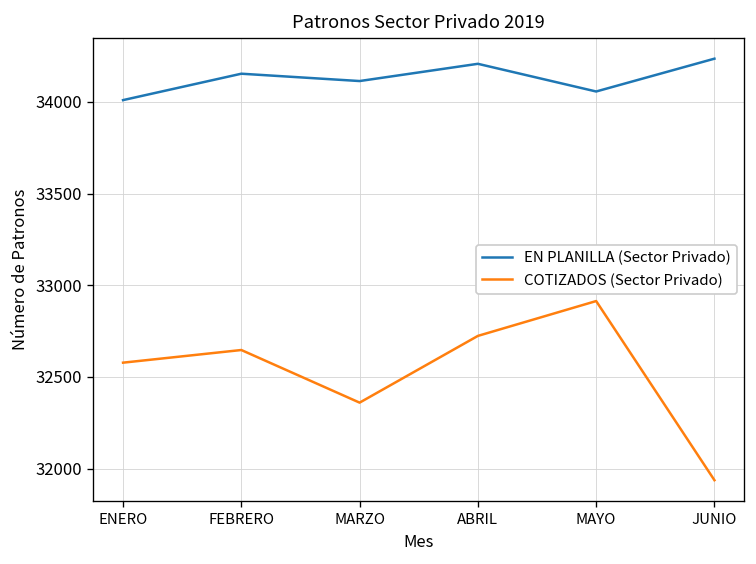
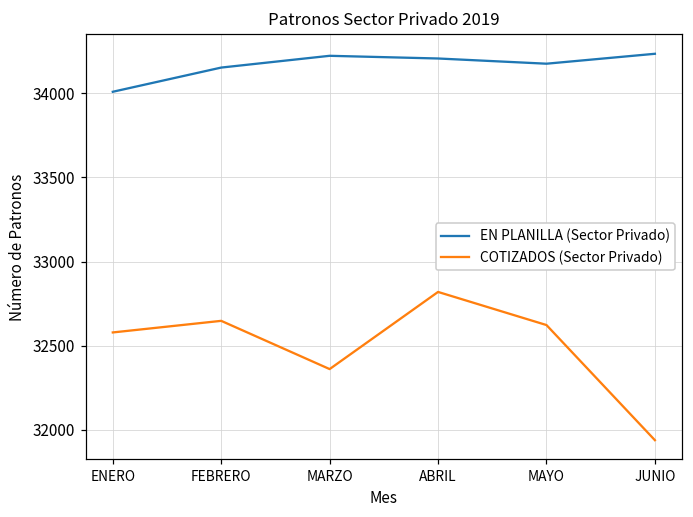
EN PLANILLA (Sector Privado), MARZO: 34110 -> 34220
COTIZADOS (Sector Privado), ABRIL: 32720 -> 32820
EN PLANILLA (Sector Privado), MAYO: 34060 -> 34180
COTIZADOS (Sector Privado), MAYO: 32910 -> 32620
